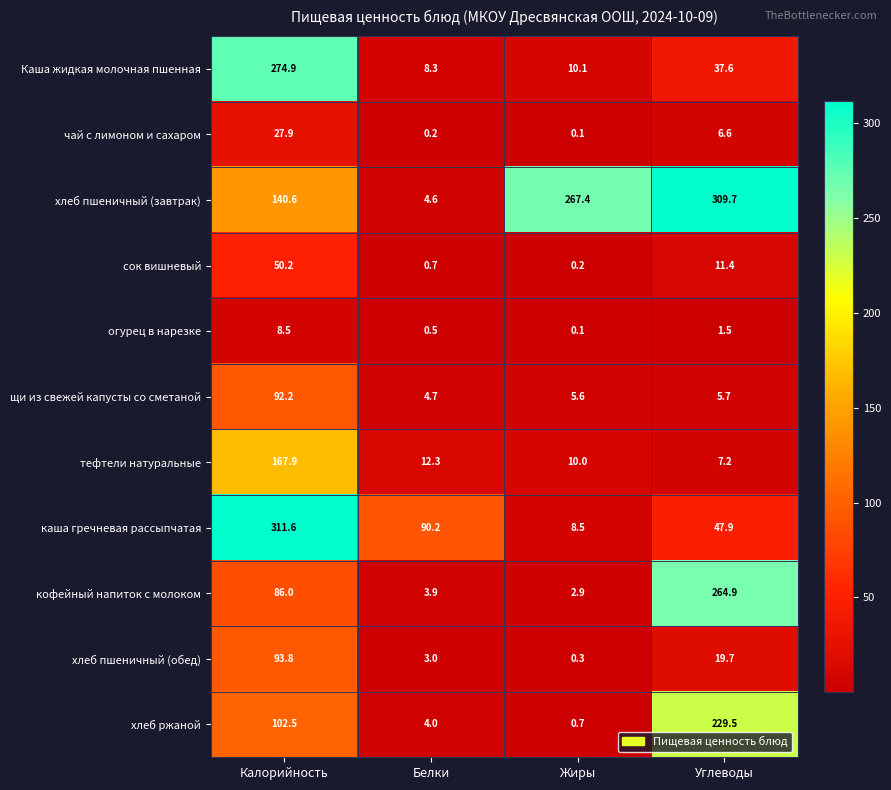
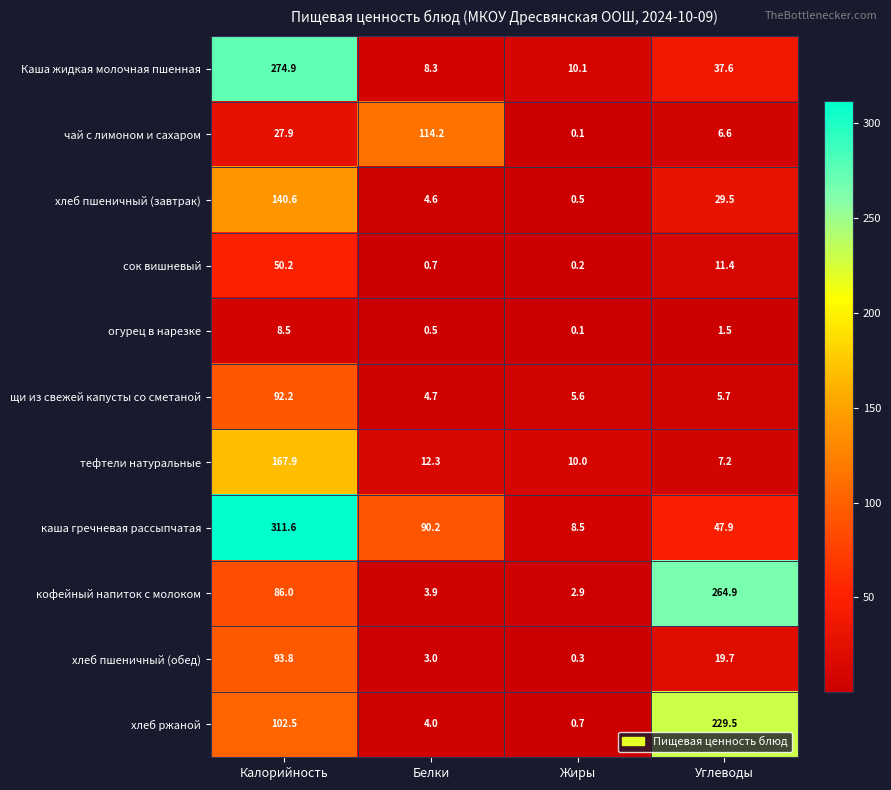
чай с лимоном и сахаром, Белки: 0.2 -> 114.2
хлеб пшеничный (завтрак), Жиры: 267.4 -> 0.5
хлеб пшеничный (завтрак), Углеводы: 309.7 -> 29.5
